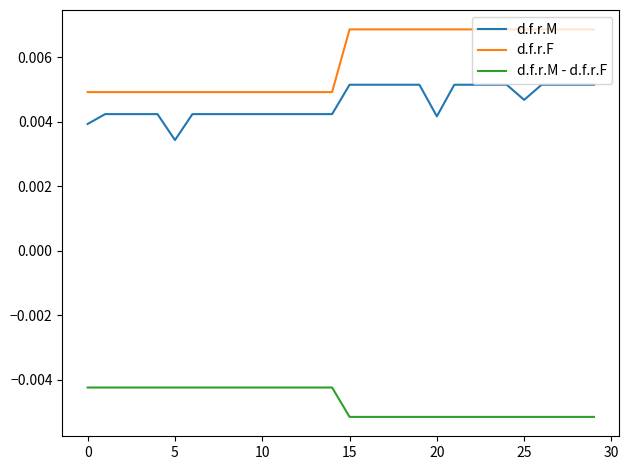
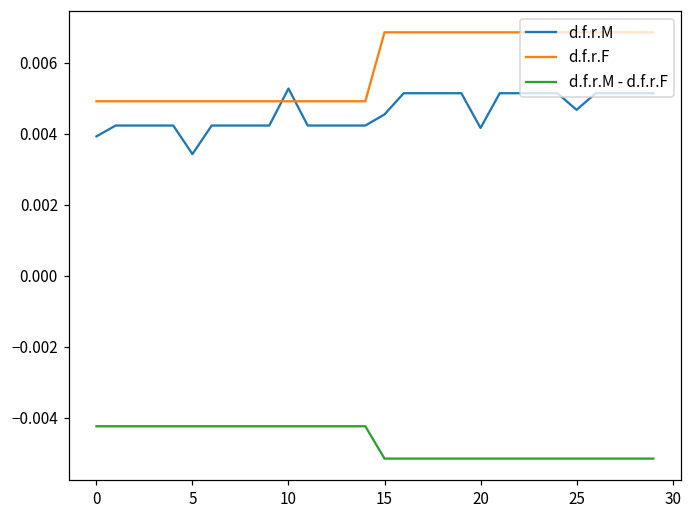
d.f.r.M, 10: 0.0042 -> 0.0053
d.f.r.M, 15: 0.0051 -> 0.0045
